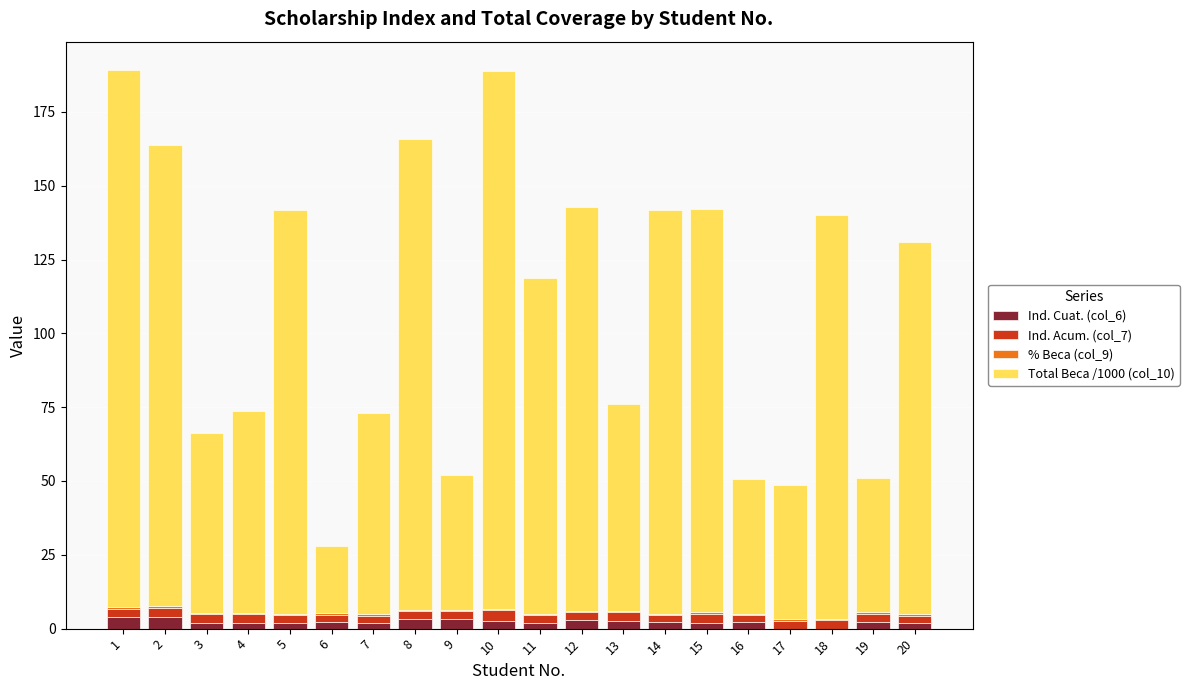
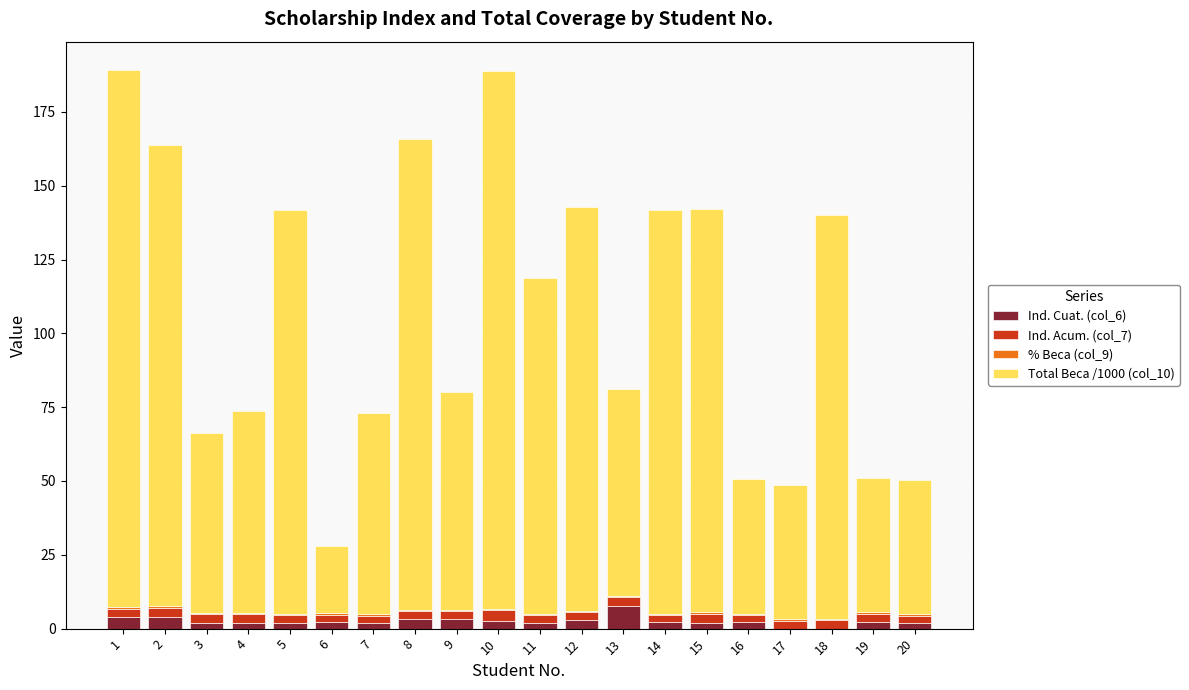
Total Beca /1000 (col_10), 9: 46 -> 74
Ind. Cuat. (col_6), 13: 3 -> 8
Total Beca /1000 (col_10), 20: 126 -> 46
